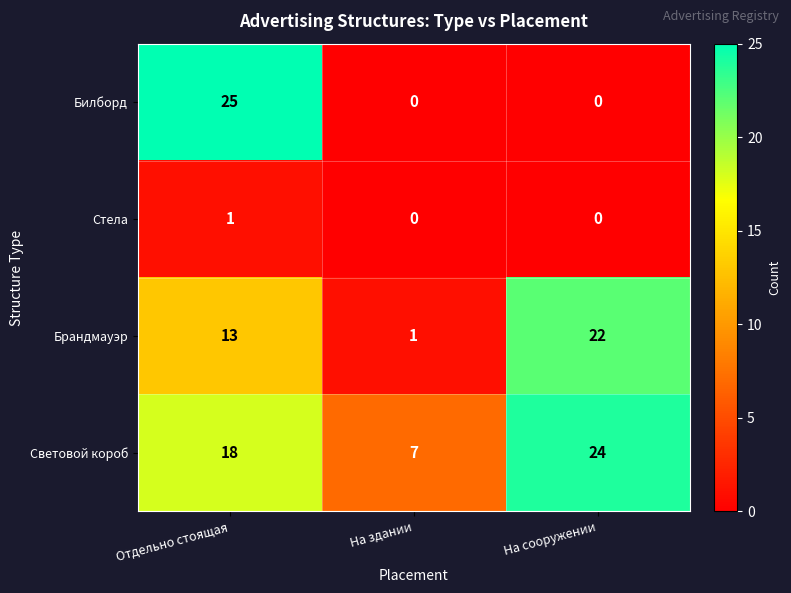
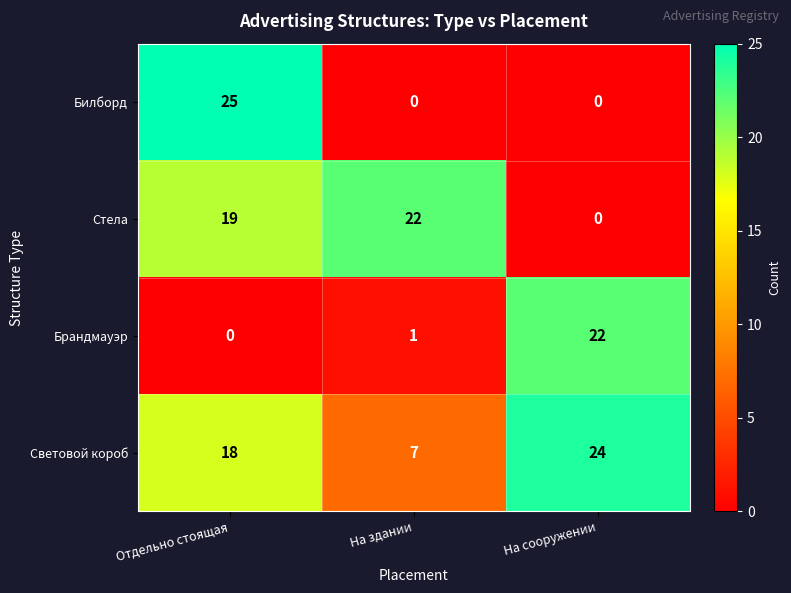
Стела, Отдельно стоящая: 1 -> 19
Стела, На здании: 0 -> 22
Брандмауэр, Отдельно стоящая: 13 -> 0
